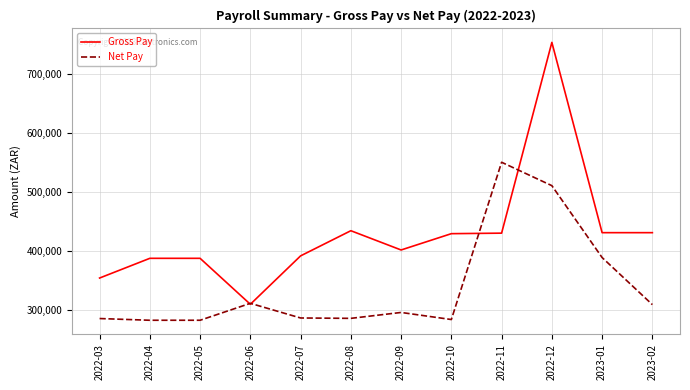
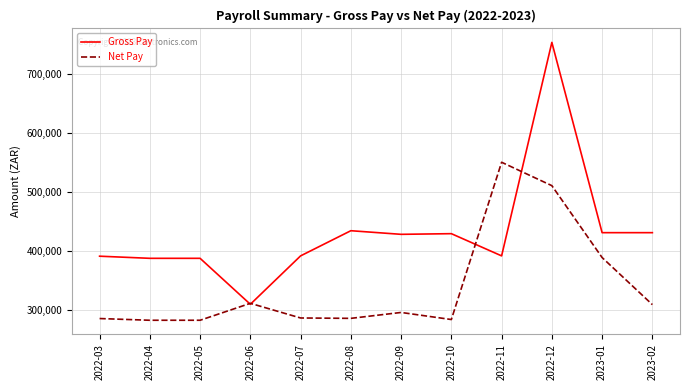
Gross Pay, 2022-03: 350,000 -> 390,000
Gross Pay, 2022-09: 400,000 -> 430,000
Gross Pay, 2022-11: 430,000 -> 390,000
